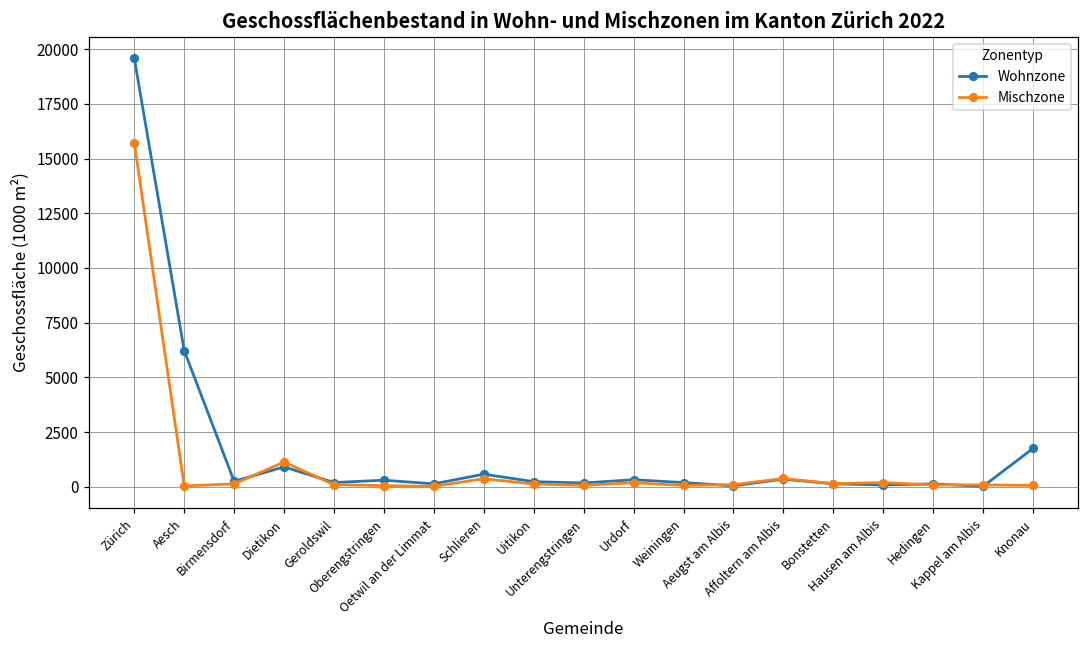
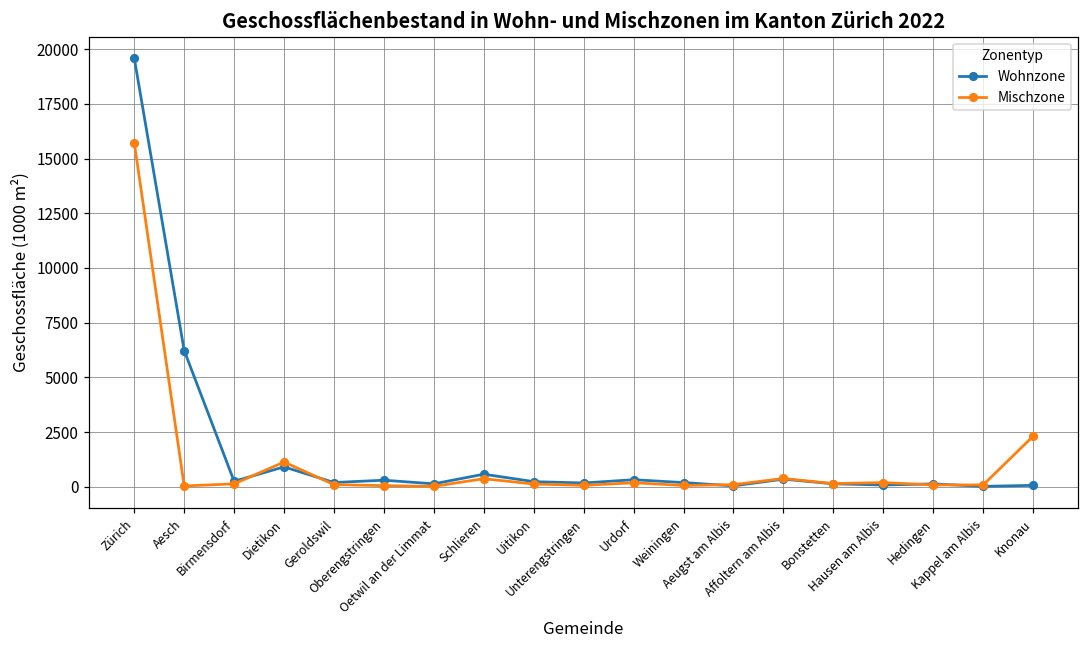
Wohnzone, Knonau: 1800 -> 100
Mischzone, Knonau: 100 -> 2300
